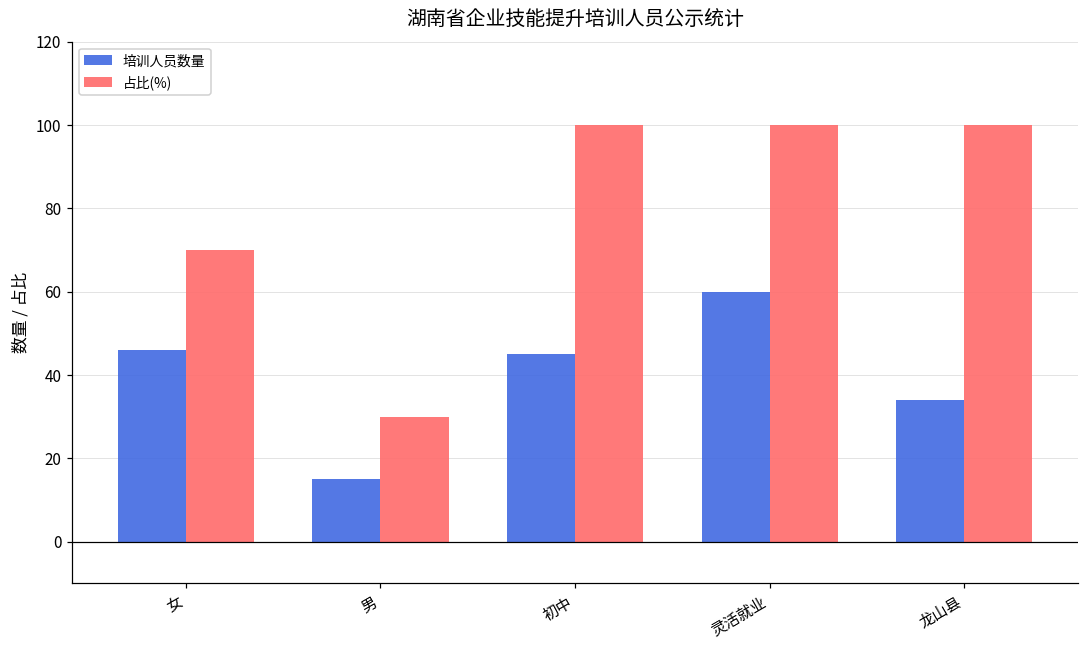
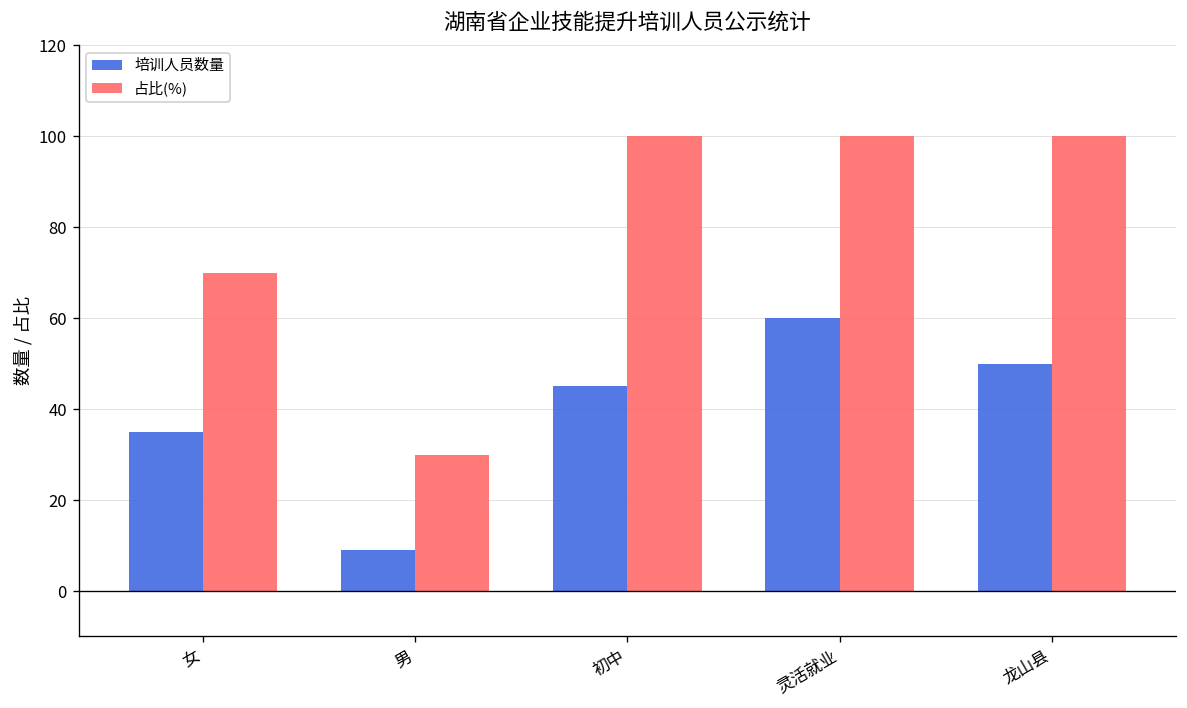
培训人员数量, 女: 46 -> 35
培训人员数量, 男: 15 -> 9
培训人员数量, 龙山县: 34 -> 50
